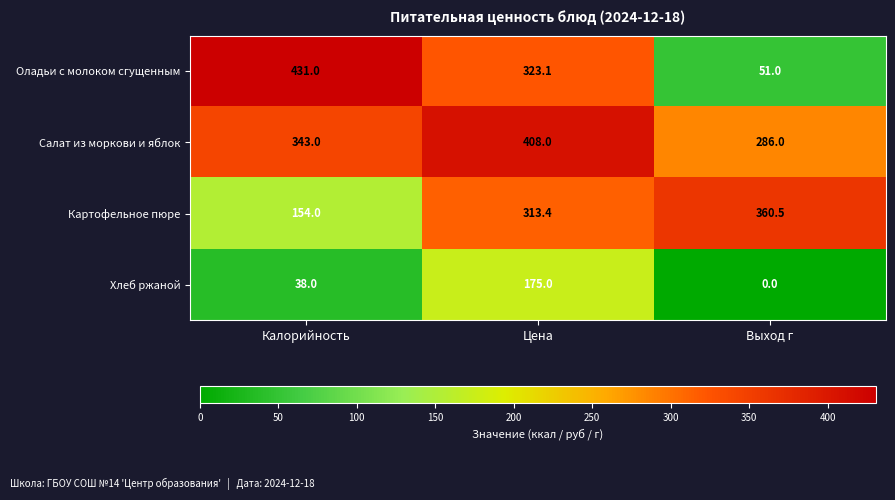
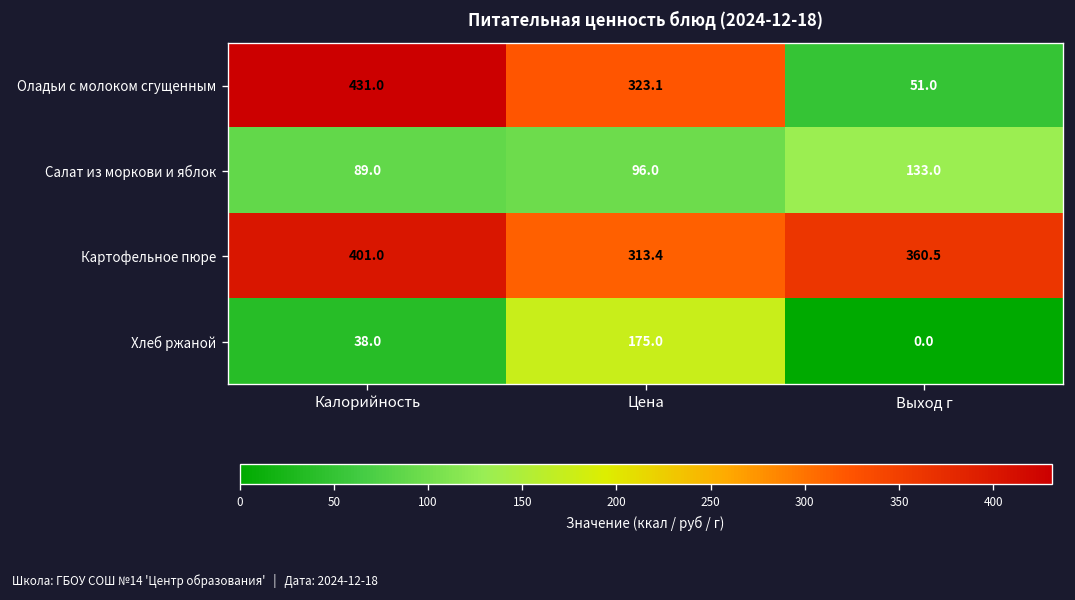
Салат из моркови и яблок, Калорийность: 343.0 -> 89.0
Салат из моркови и яблок, Цена: 408.0 -> 96.0
Салат из моркови и яблок, Выход г: 286.0 -> 133.0
Картофельное пюре, Калорийность: 154.0 -> 401.0
